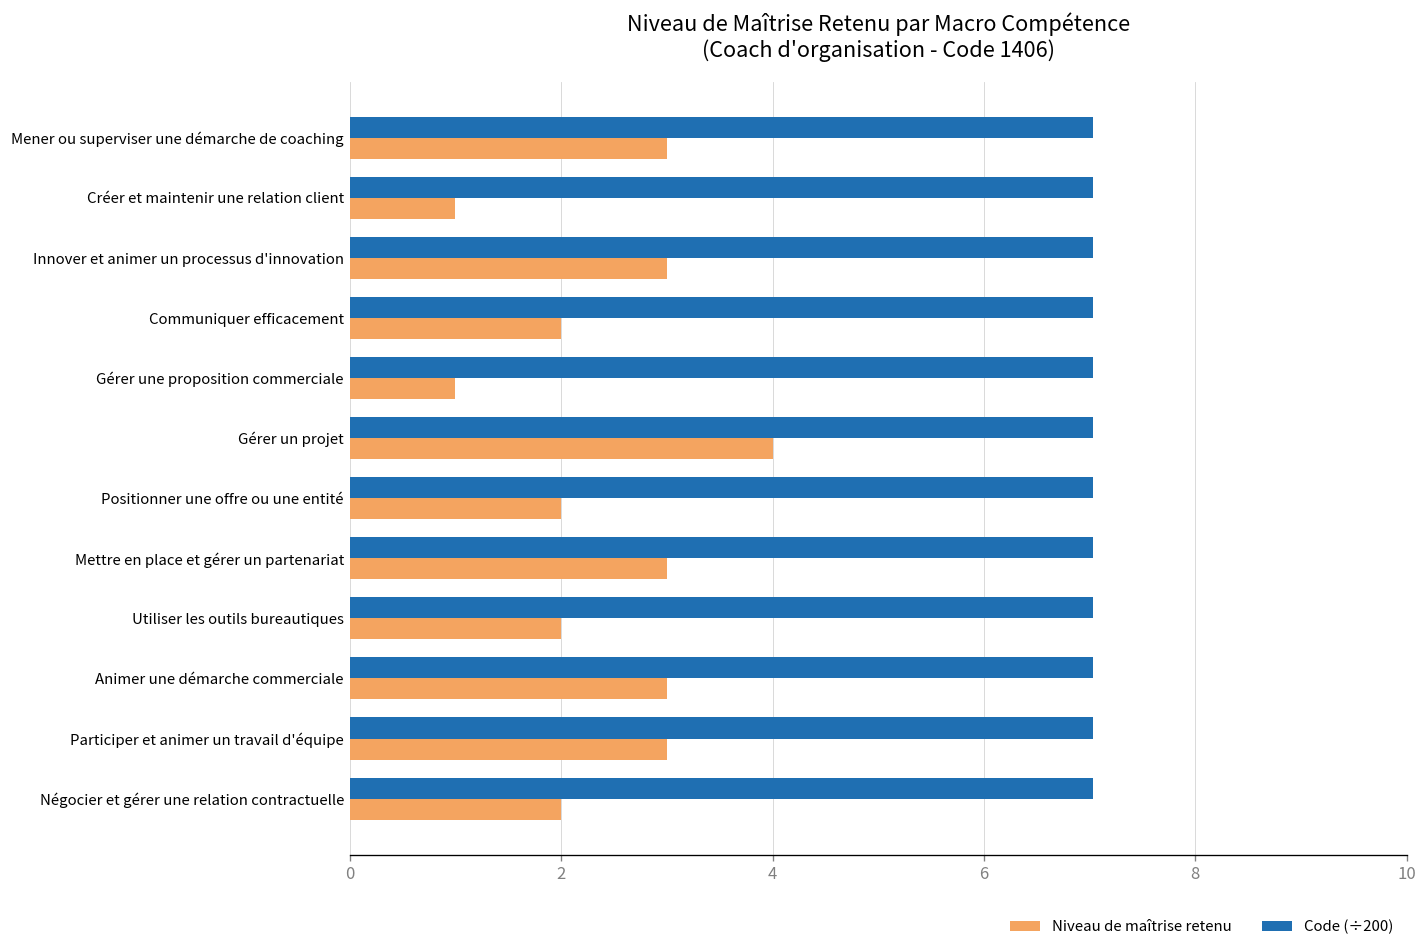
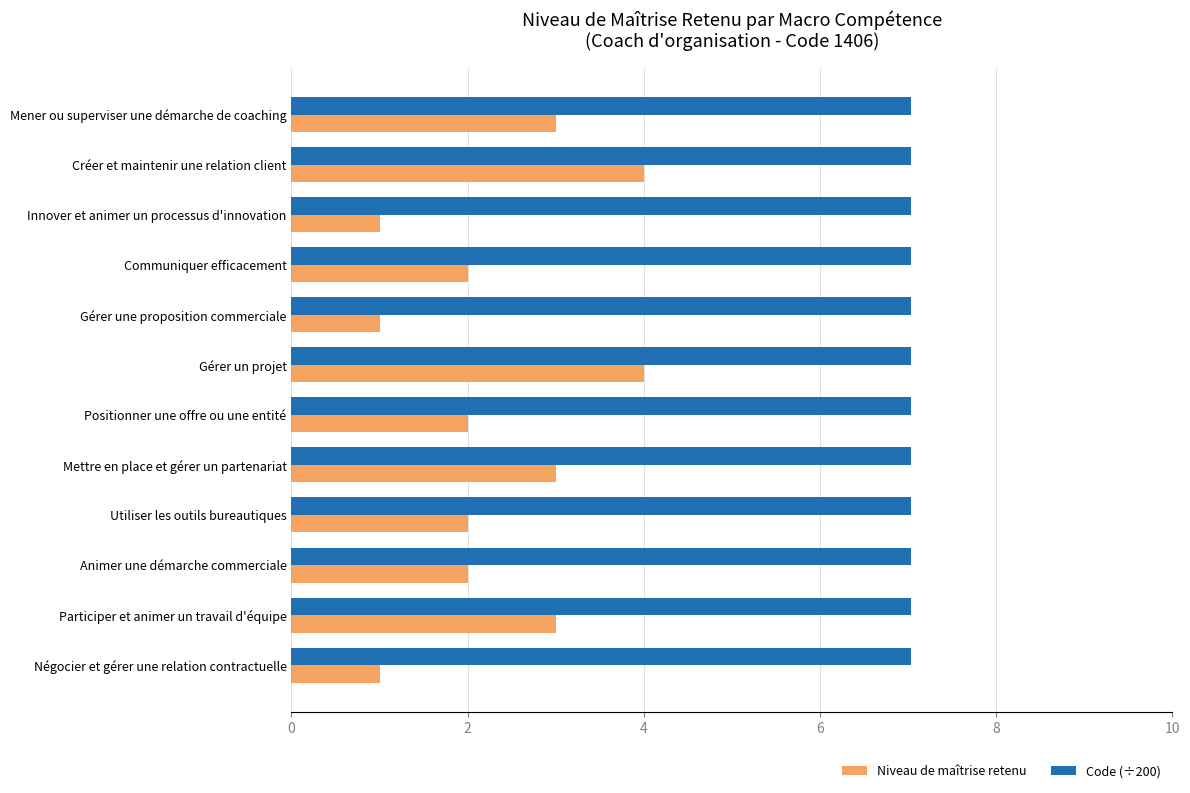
Niveau de maîtrise retenu, Créer et maintenir une relation client: 1 -> 4
Niveau de maîtrise retenu, Innover et animer un processus d'innovation: 3 -> 1
Niveau de maîtrise retenu, Animer une démarche commerciale: 3 -> 2
Niveau de maîtrise retenu, Négocier et gérer une relation contractuelle: 2 -> 1
